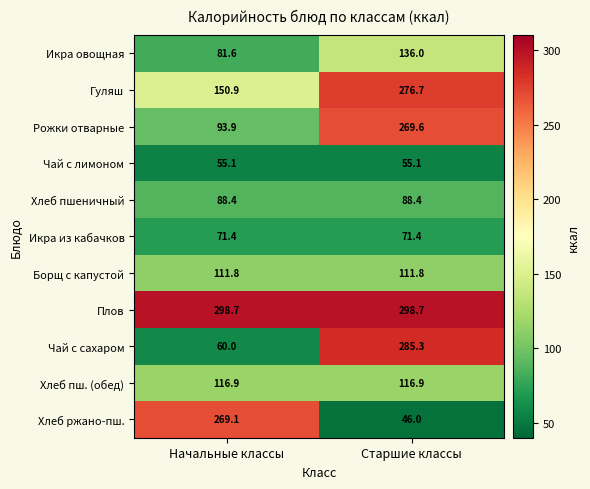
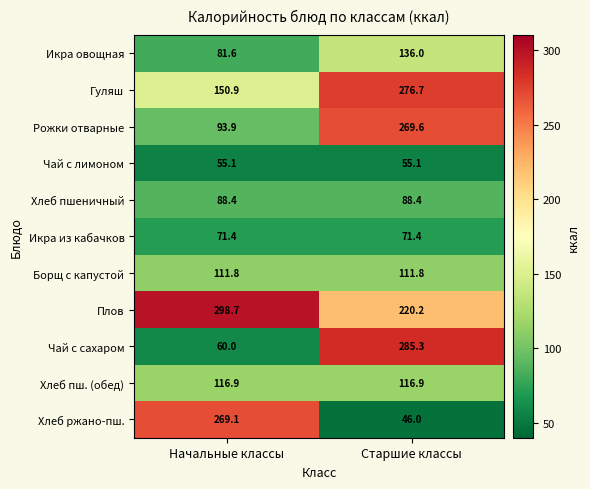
Плов, Старшие классы: 298.7 -> 220.2
